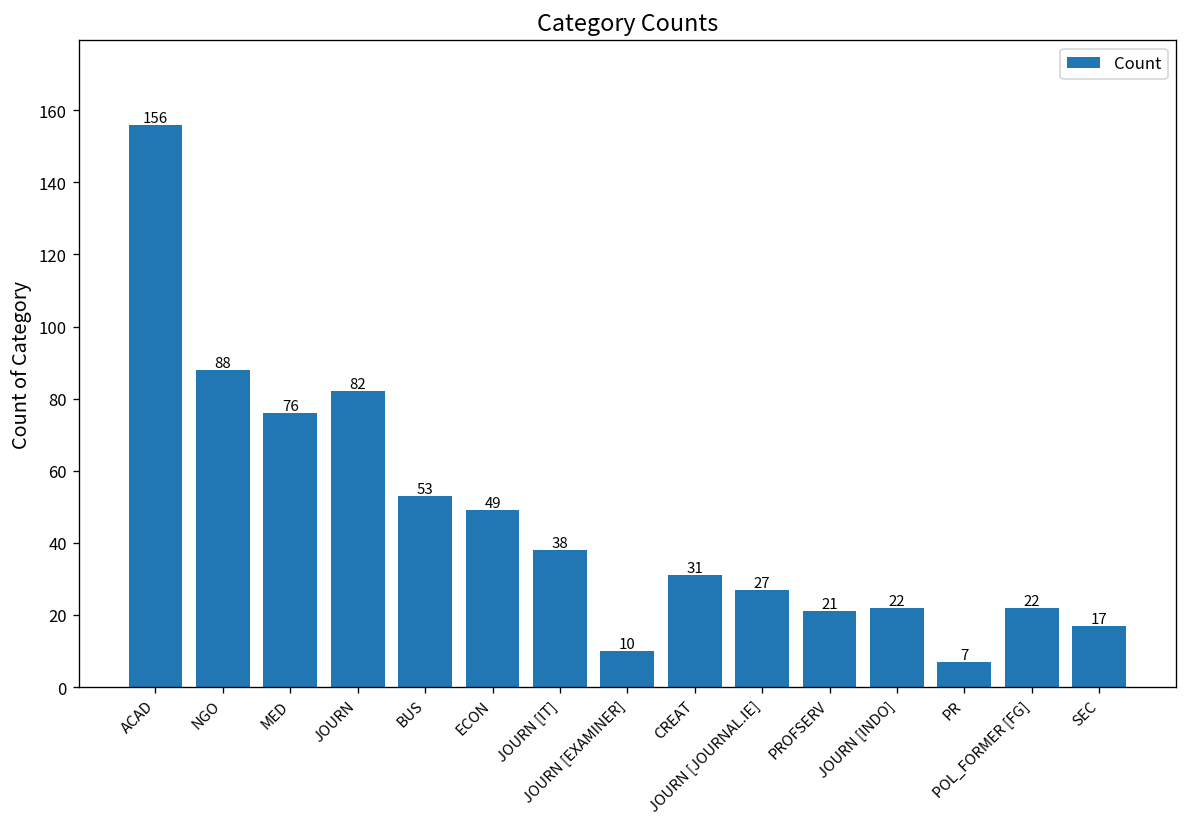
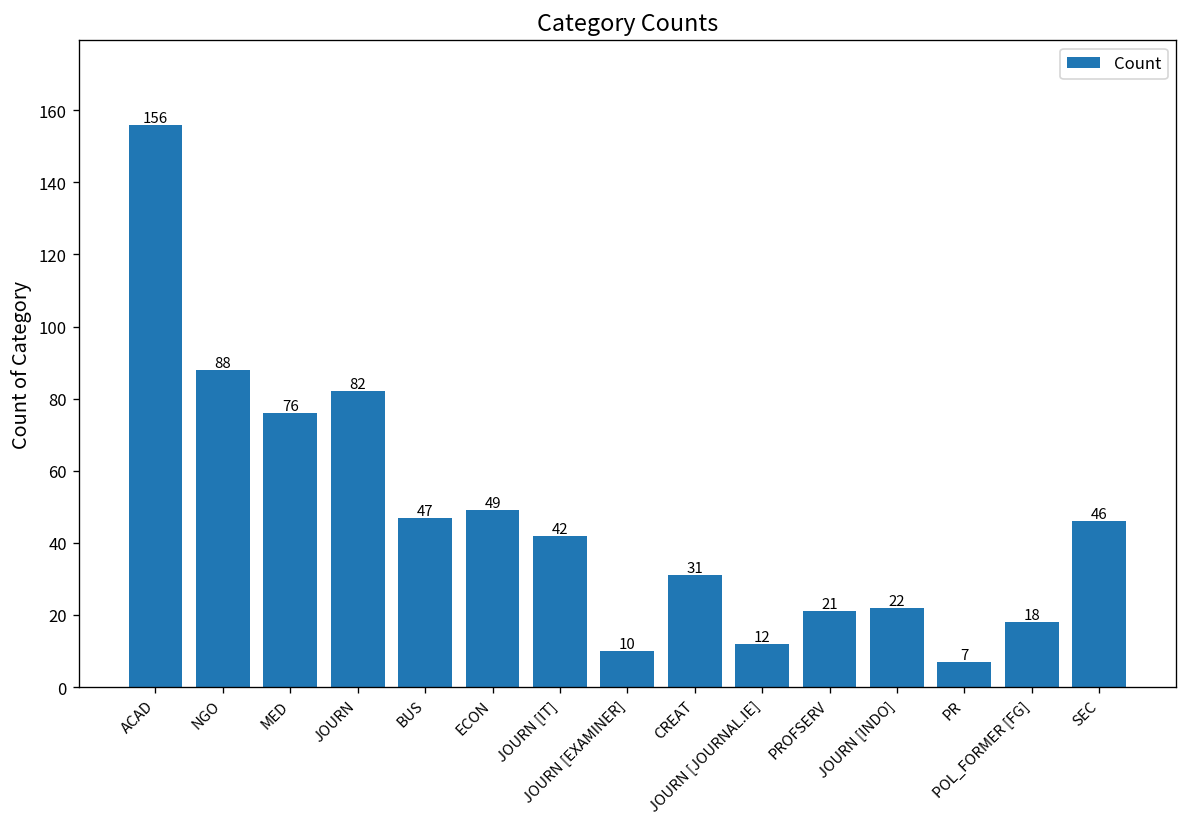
BUS: 53 -> 47
JOURN [IT]: 38 -> 42
JOURN [JOURNAL.IE]: 27 -> 12
POL_FORMER [FG]: 22 -> 18
SEC: 17 -> 46
